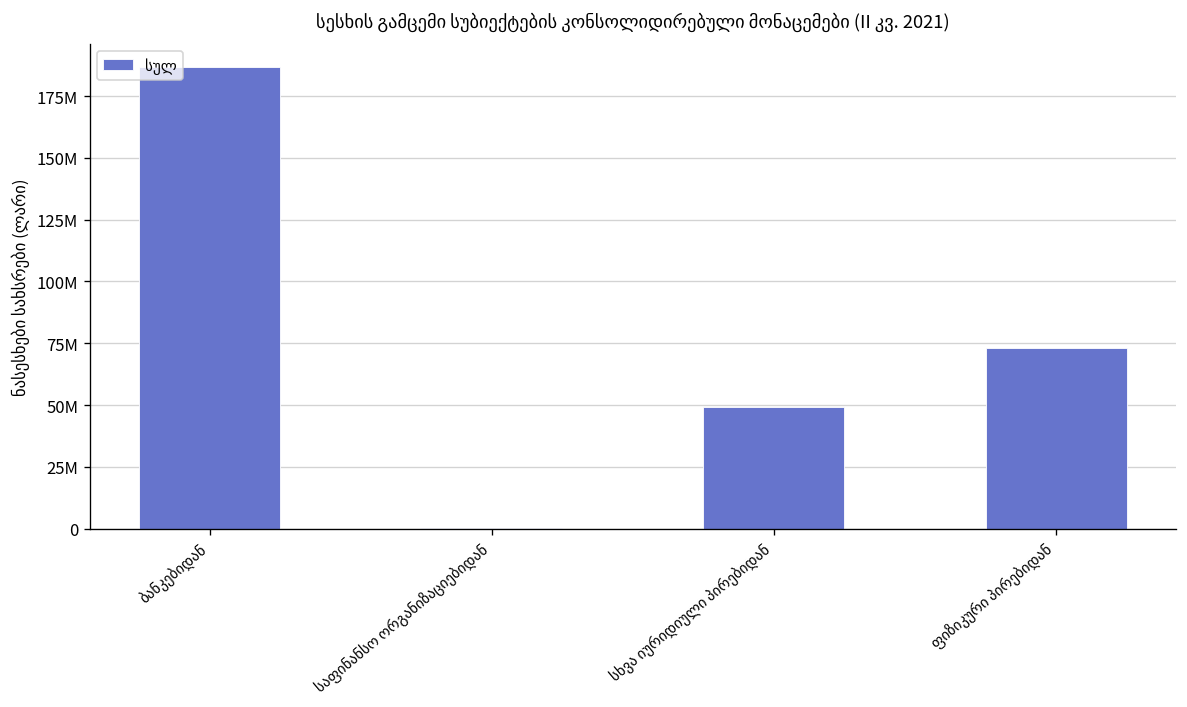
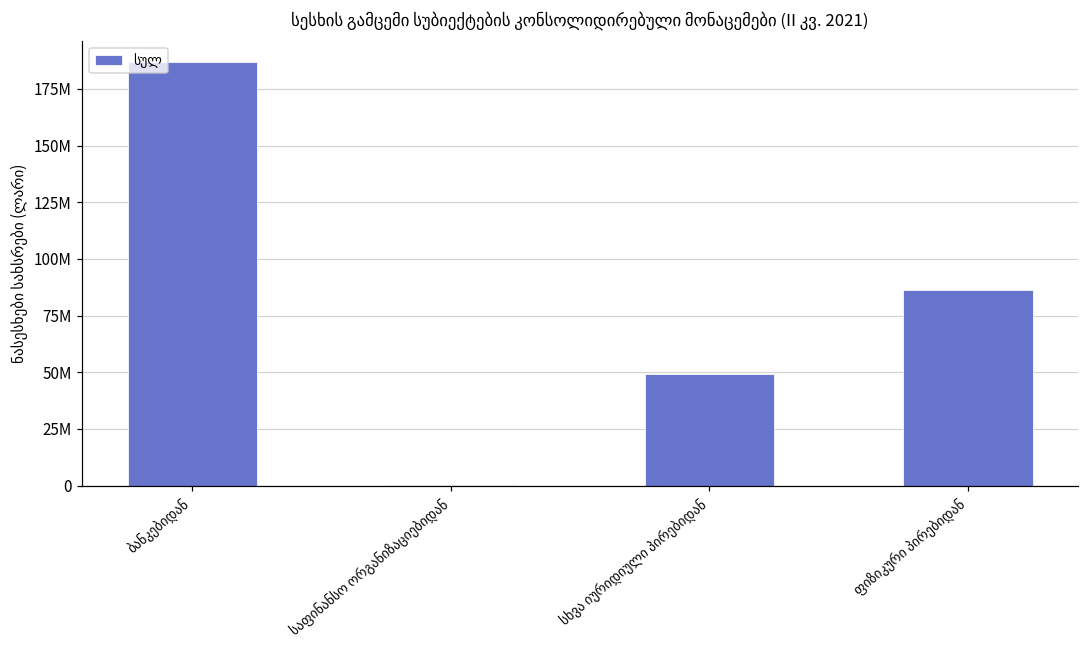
ფიზიკური პირებიდან: 73000000 -> 86000000
